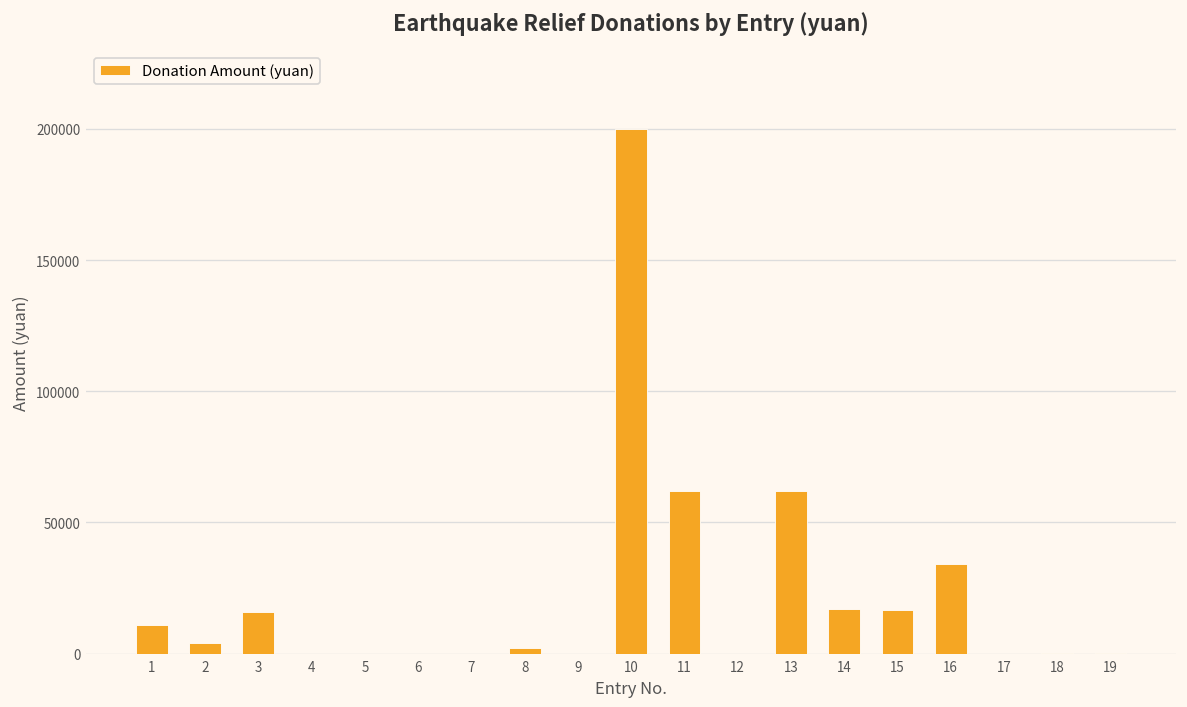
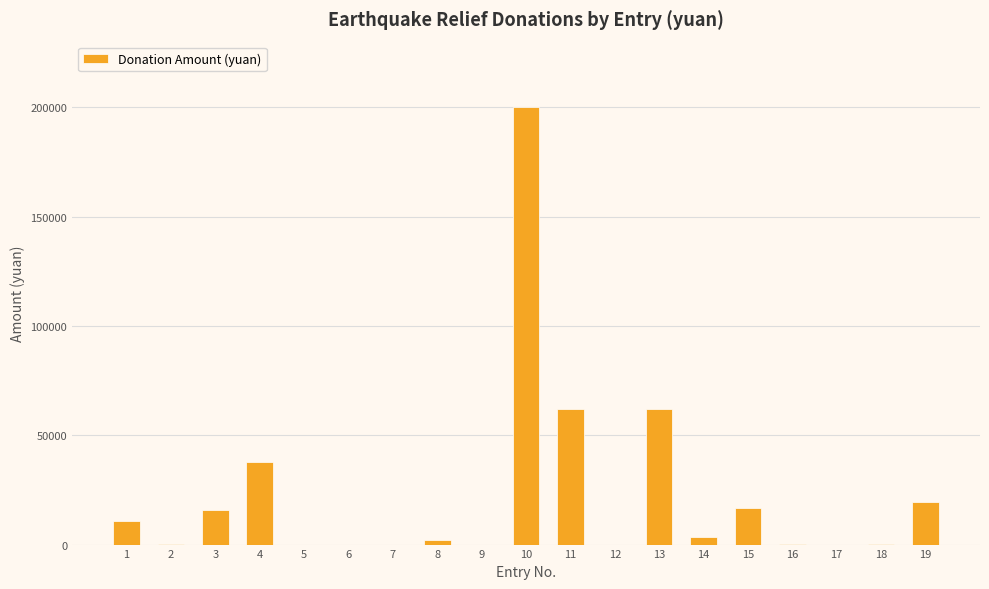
2: 4000 -> 0
4: 0 -> 38000
14: 17000 -> 3000
16: 34000 -> 0
19: 0 -> 20000
